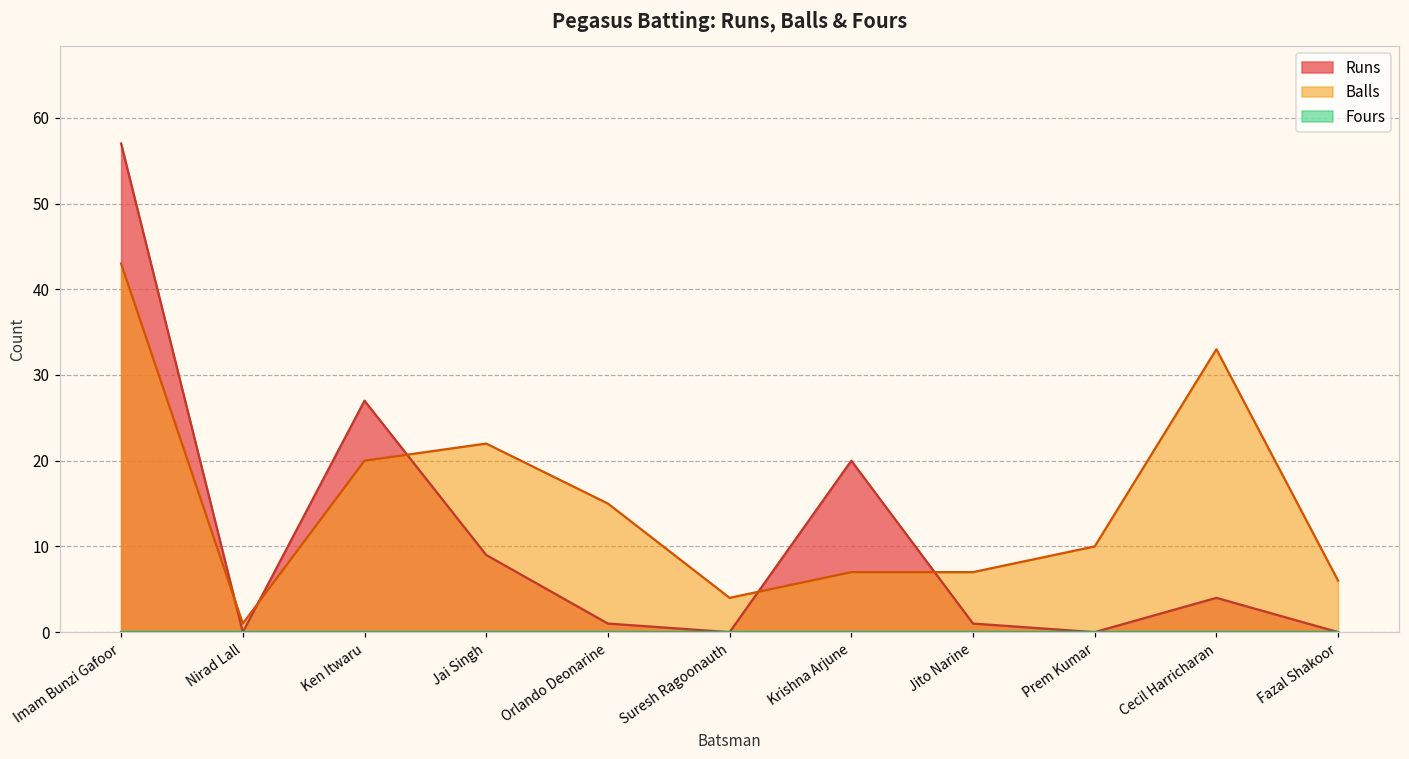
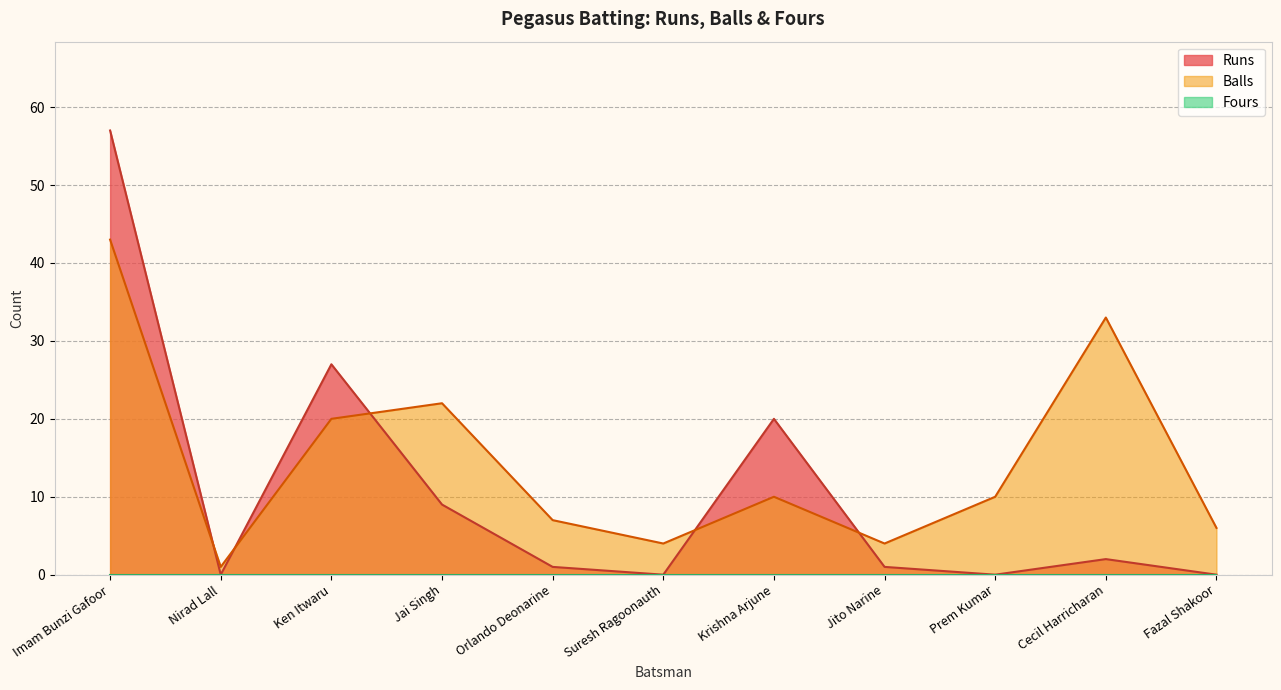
Balls, Orlando Deonarine: 15 -> 7
Balls, Krishna Arjune: 7 -> 10
Balls, Jito Narine: 7 -> 4
Runs, Cecil Harricharan: 4 -> 2
